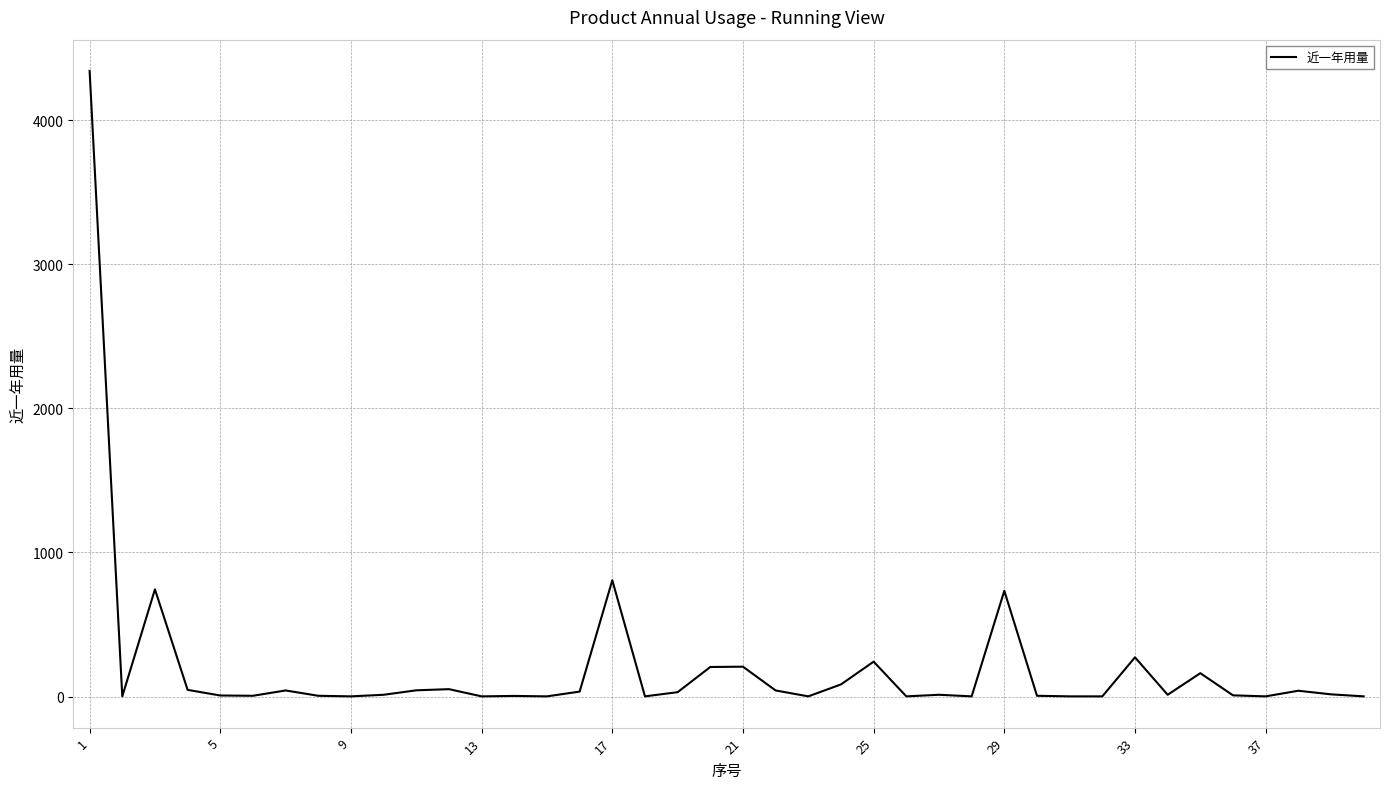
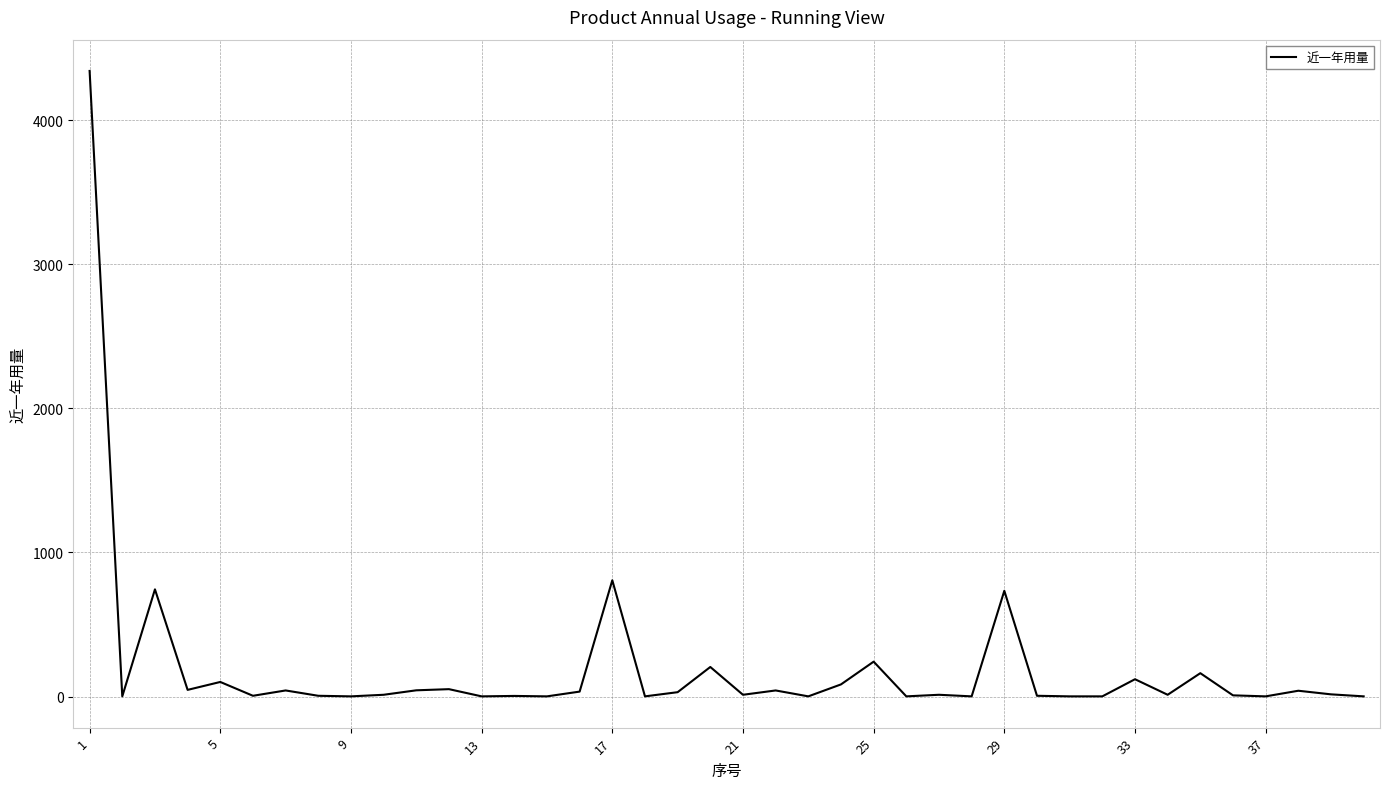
5: 10 -> 100
21: 210 -> 10
33: 270 -> 120
